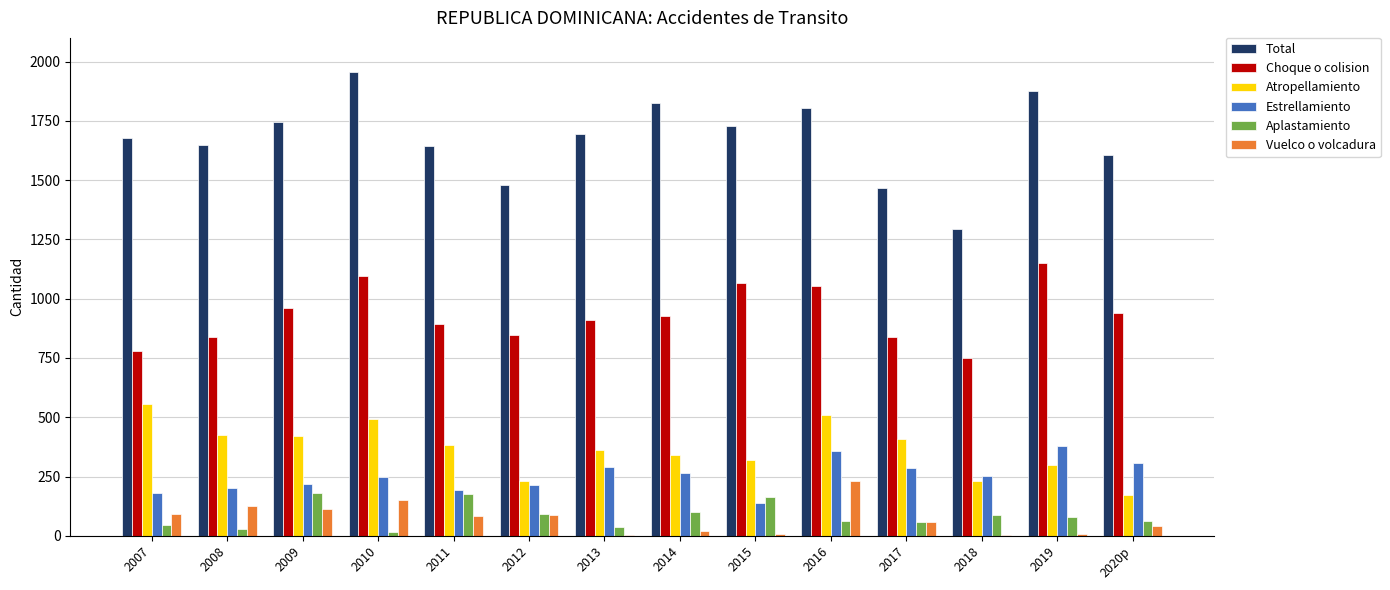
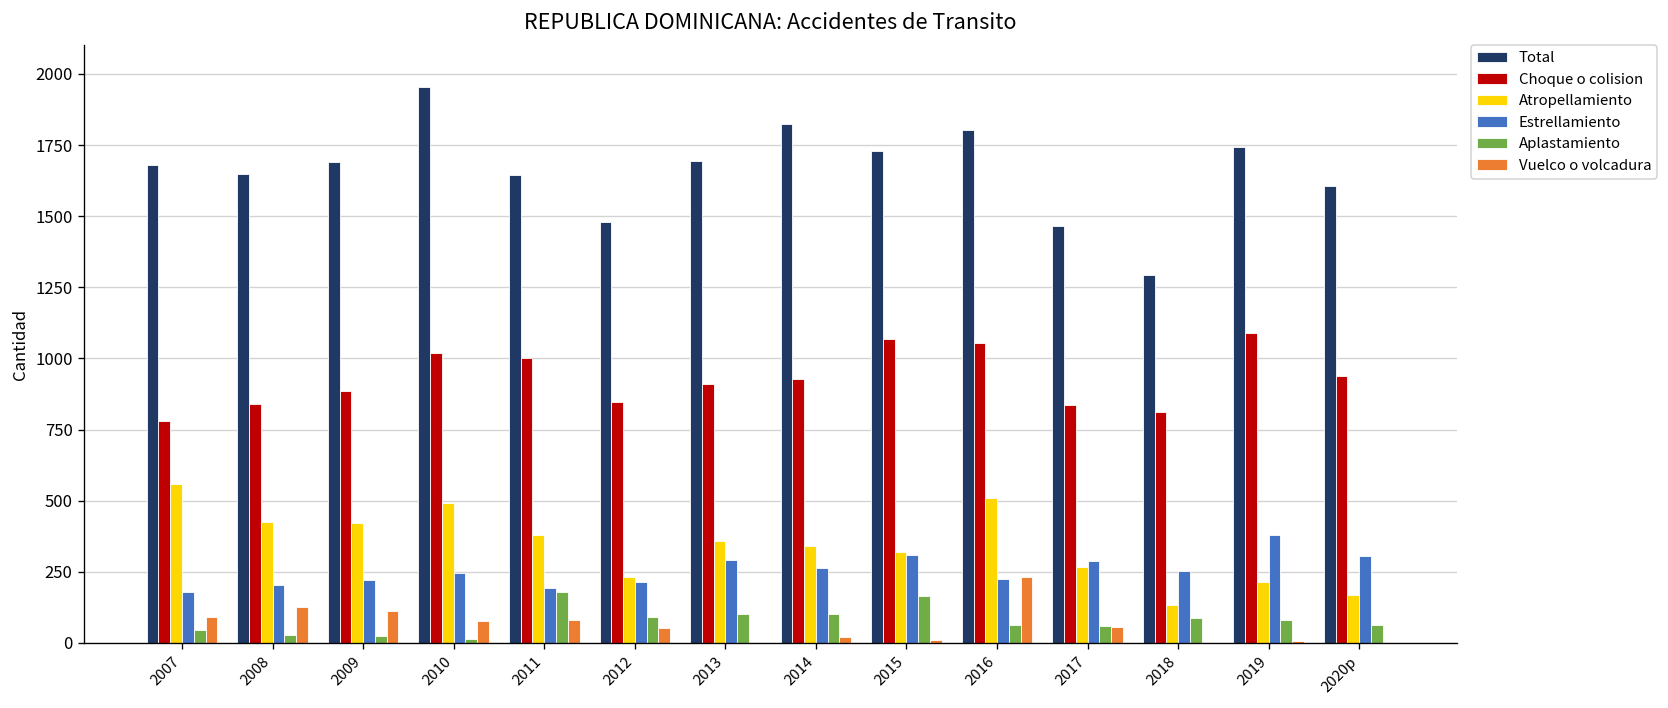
Total, 2009: 1750 -> 1690
Choque o colision, 2009: 960 -> 890
Aplastamiento, 2009: 180 -> 20
Choque o colision, 2010: 1090 -> 1020
Vuelco o volcadura, 2010: 150 -> 80
Choque o colision, 2011: 890 -> 1000
Vuelco o volcadura, 2012: 90 -> 50
Aplastamiento, 2013: 40 -> 100
Estrellamiento, 2015: 140 -> 310
Estrellamiento, 2016: 360 -> 230
Atropellamiento, 2017: 410 -> 270
Choque o colision, 2018: 750 -> 810
Atropellamiento, 2018: 230 -> 130
Total, 2019: 1880 -> 1740
Choque o colision, 2019: 1150 -> 1090
Atropellamiento, 2019: 300 -> 220
Vuelco o volcadura, 2020p: 40 -> 0
